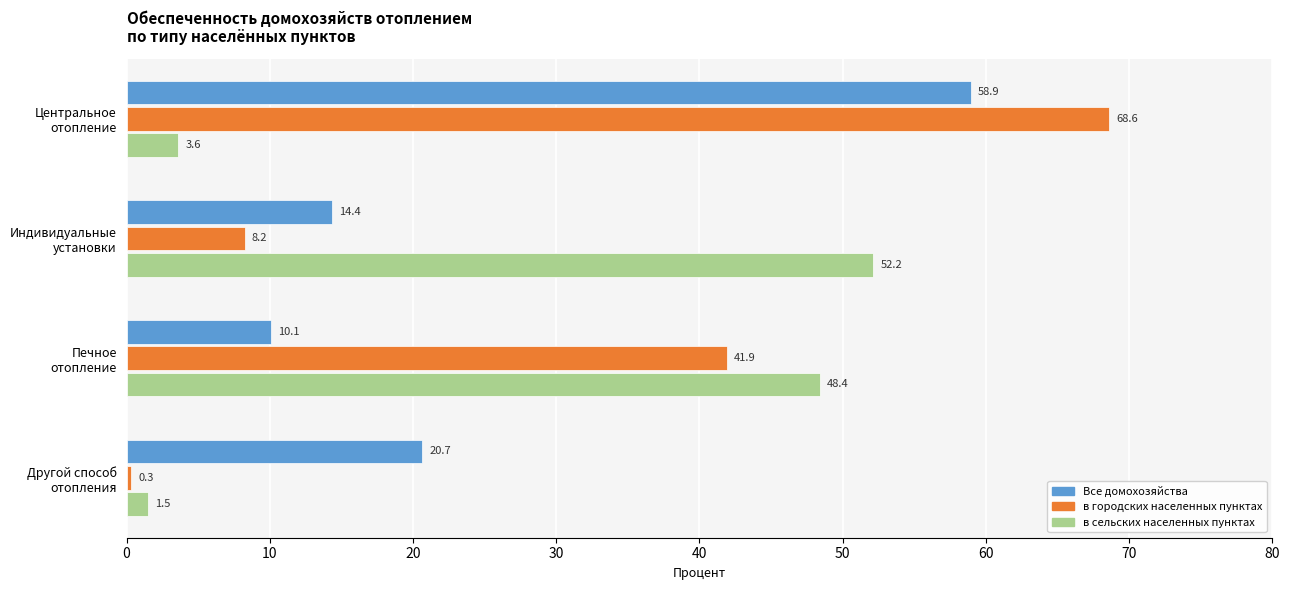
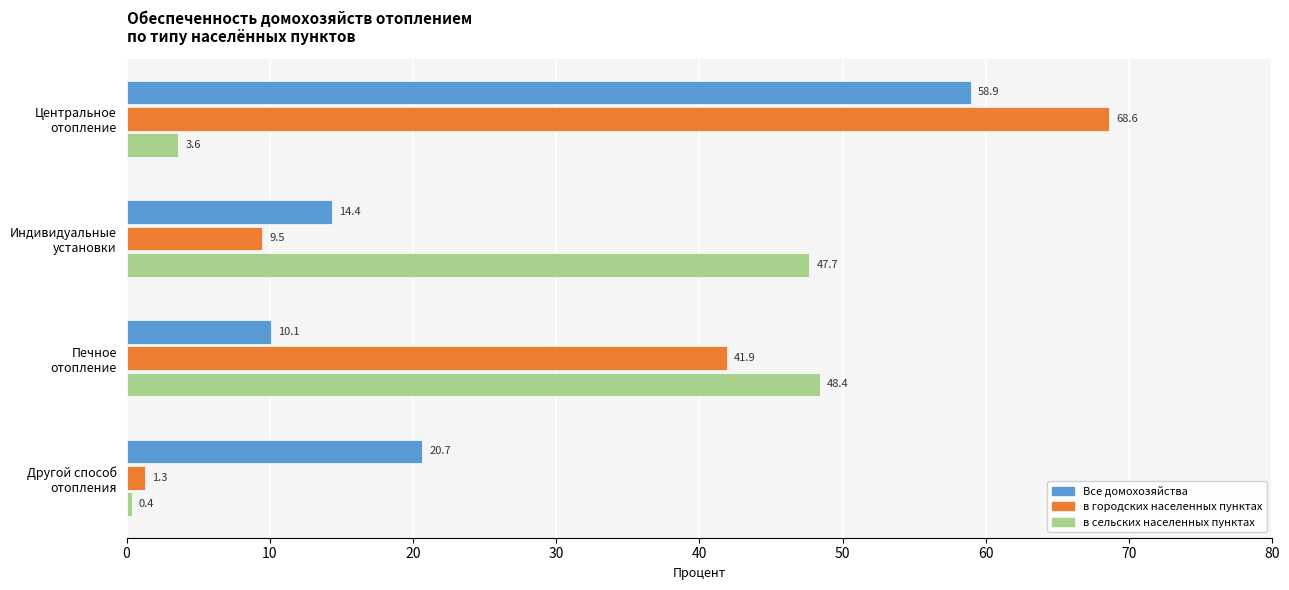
в городских населенных пунктах, Индивидуальные установки: 8.2 -> 9.5
в сельских населенных пунктах, Индивидуальные установки: 52.2 -> 47.7
в городских населенных пунктах, Другой способ отопления: 0.3 -> 1.3
в сельских населенных пунктах, Другой способ отопления: 1.5 -> 0.4
